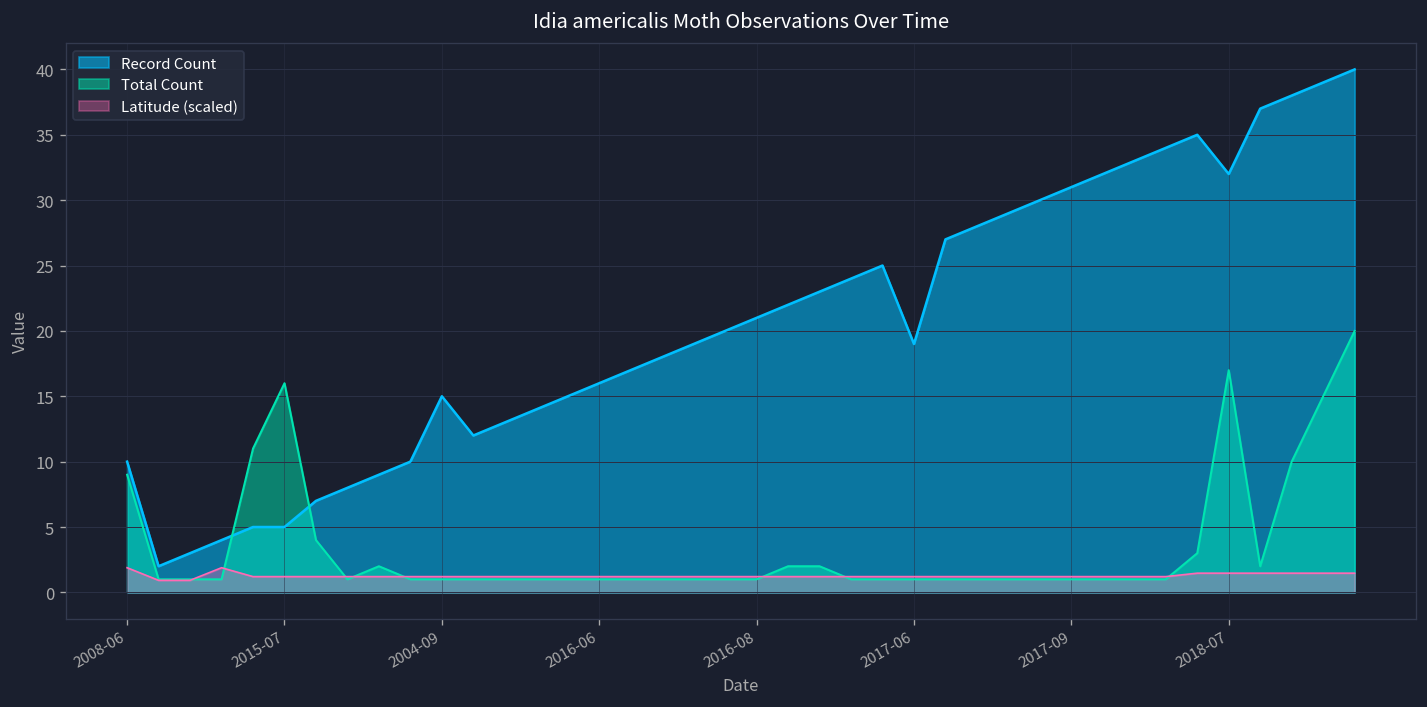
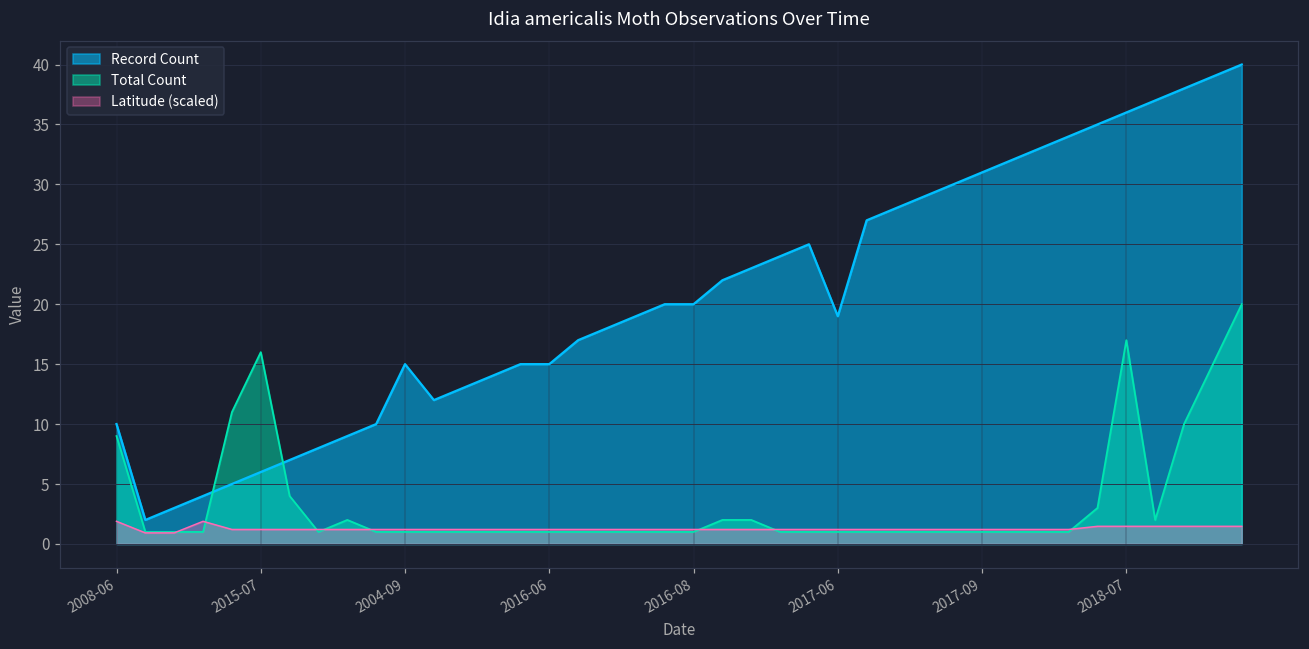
Record Count, 2015-07: 5 -> 6
Record Count, 2016-06: 16 -> 15
Record Count, 2016-08: 21 -> 20
Record Count, 2018-07: 32 -> 36
